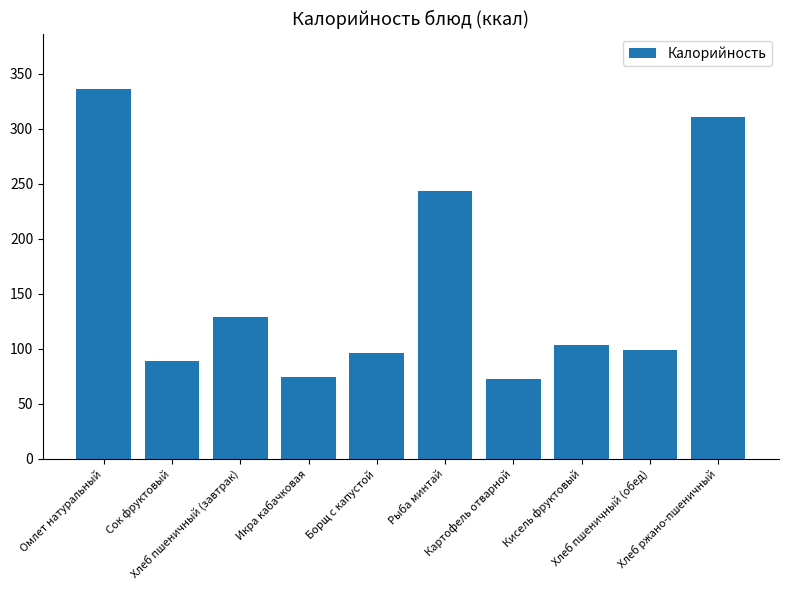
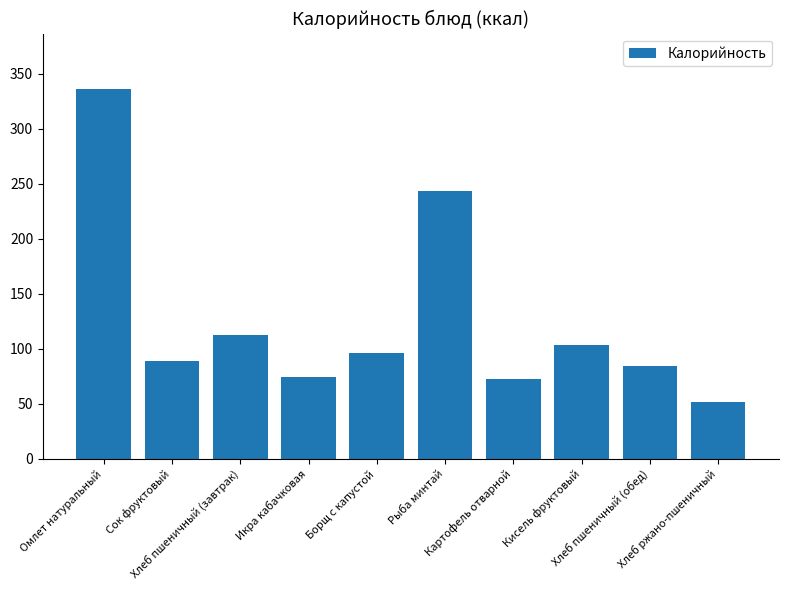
Хлеб пшеничный (завтрак): 129 -> 112
Хлеб пшеничный (обед): 99 -> 84
Хлеб ржано-пшеничный: 311 -> 51
